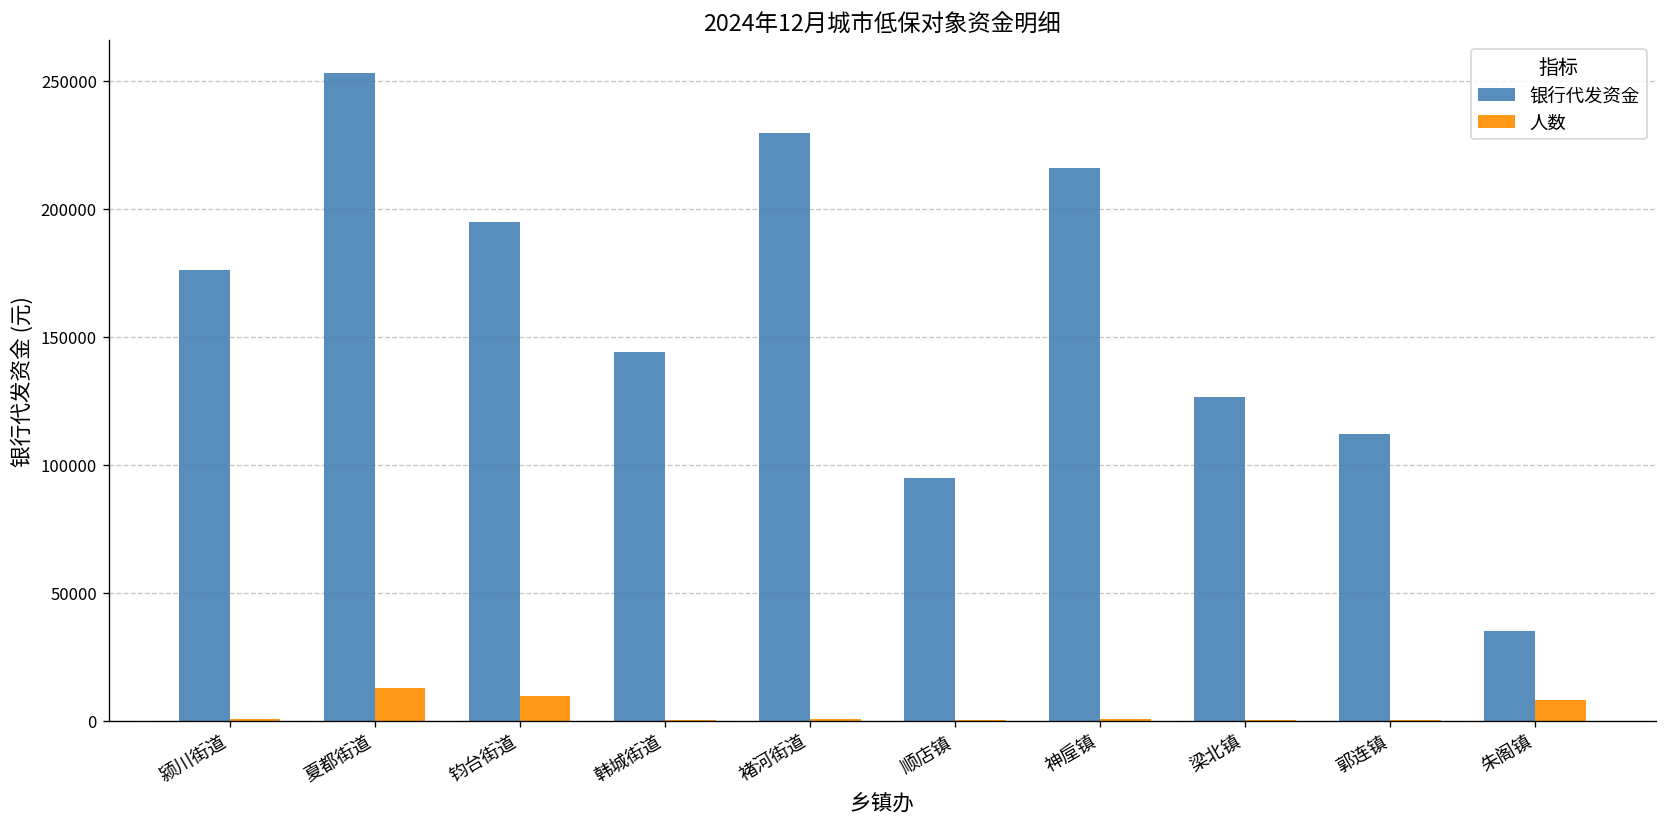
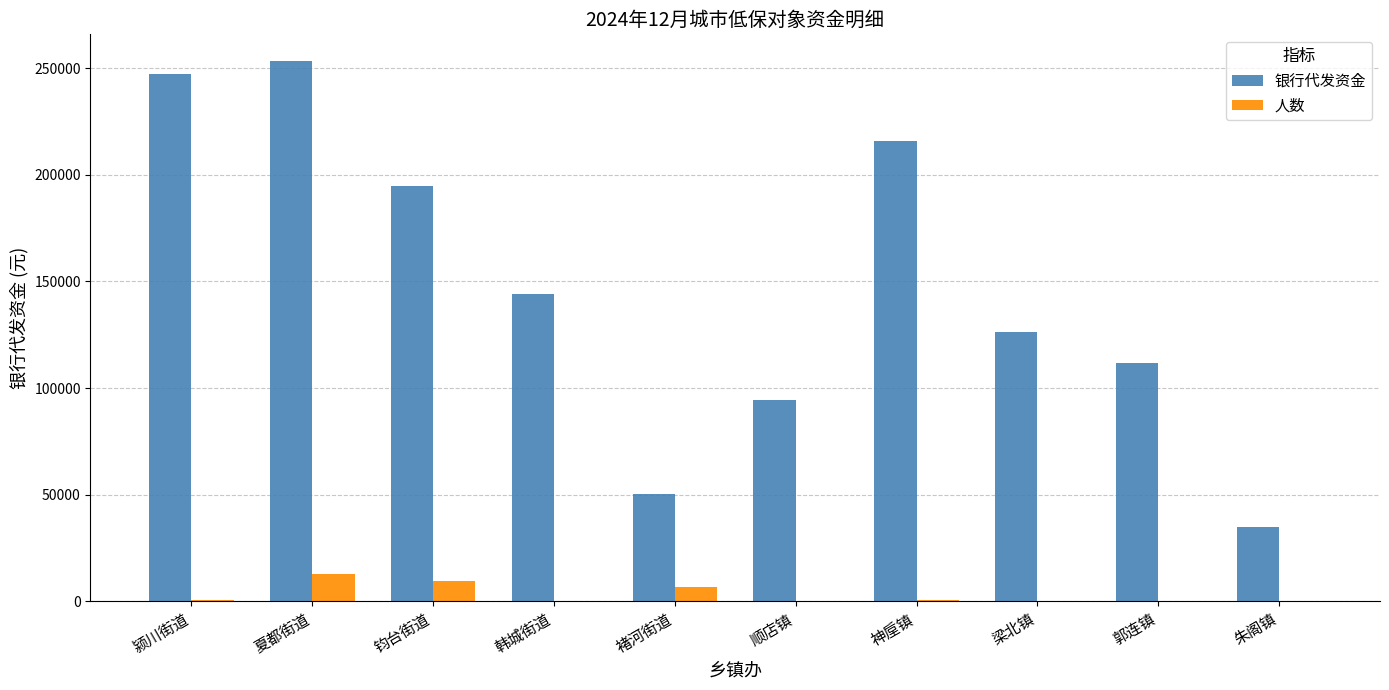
银行代发资金, 颍川街道: 176000 -> 247000
银行代发资金, 褚河街道: 230000 -> 50000
人数, 褚河街道: 1000 -> 7000
人数, 朱阁镇: 8000 -> 0
